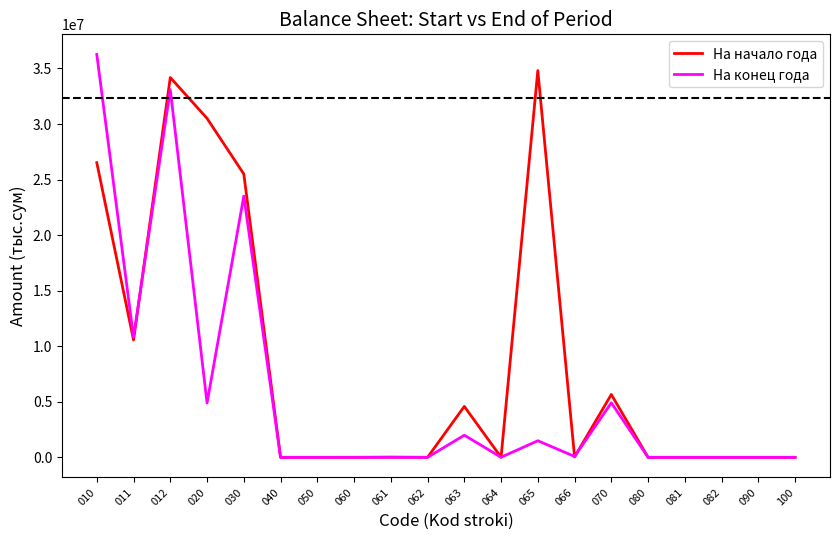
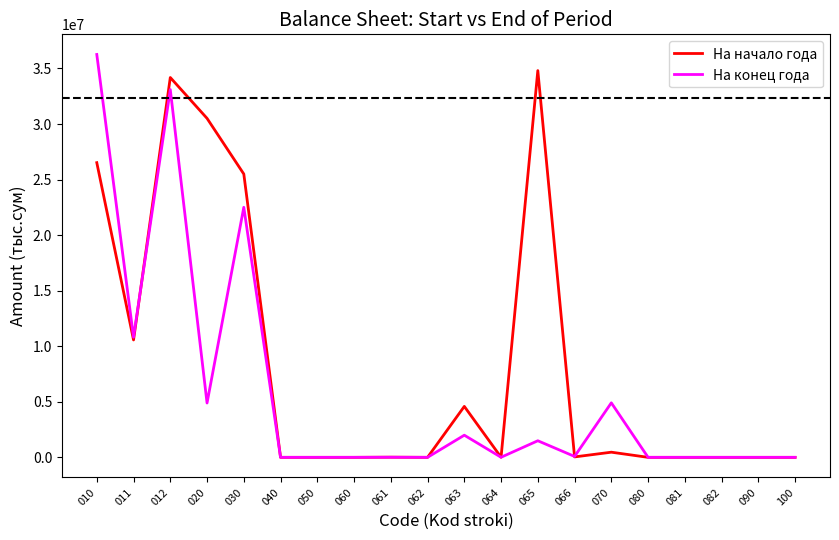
На конец года, 030: 23500000 -> 22500000
На начало года, 070: 5700000 -> 500000
